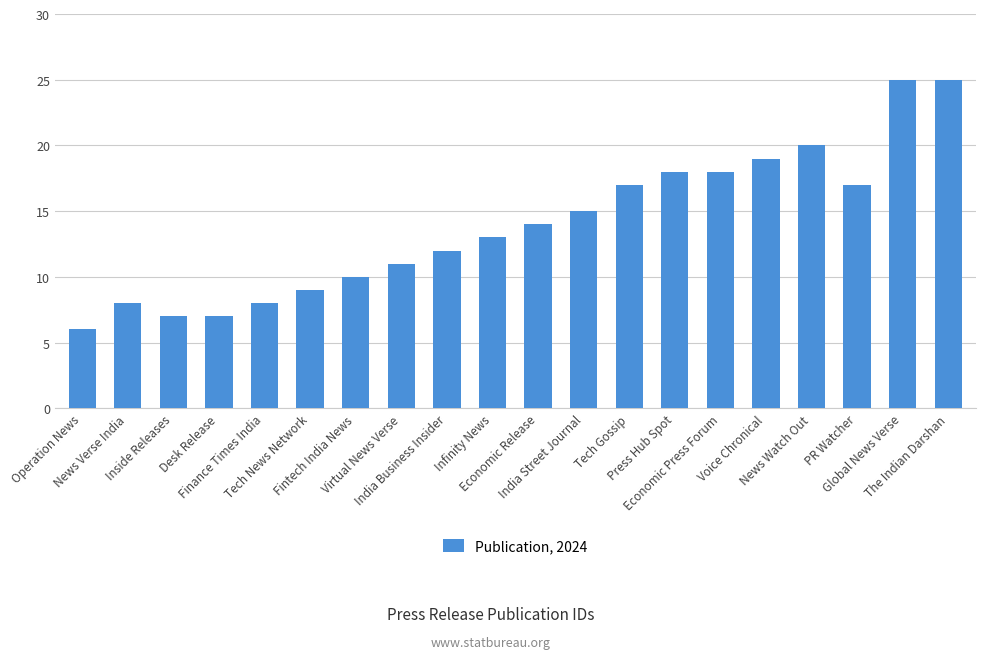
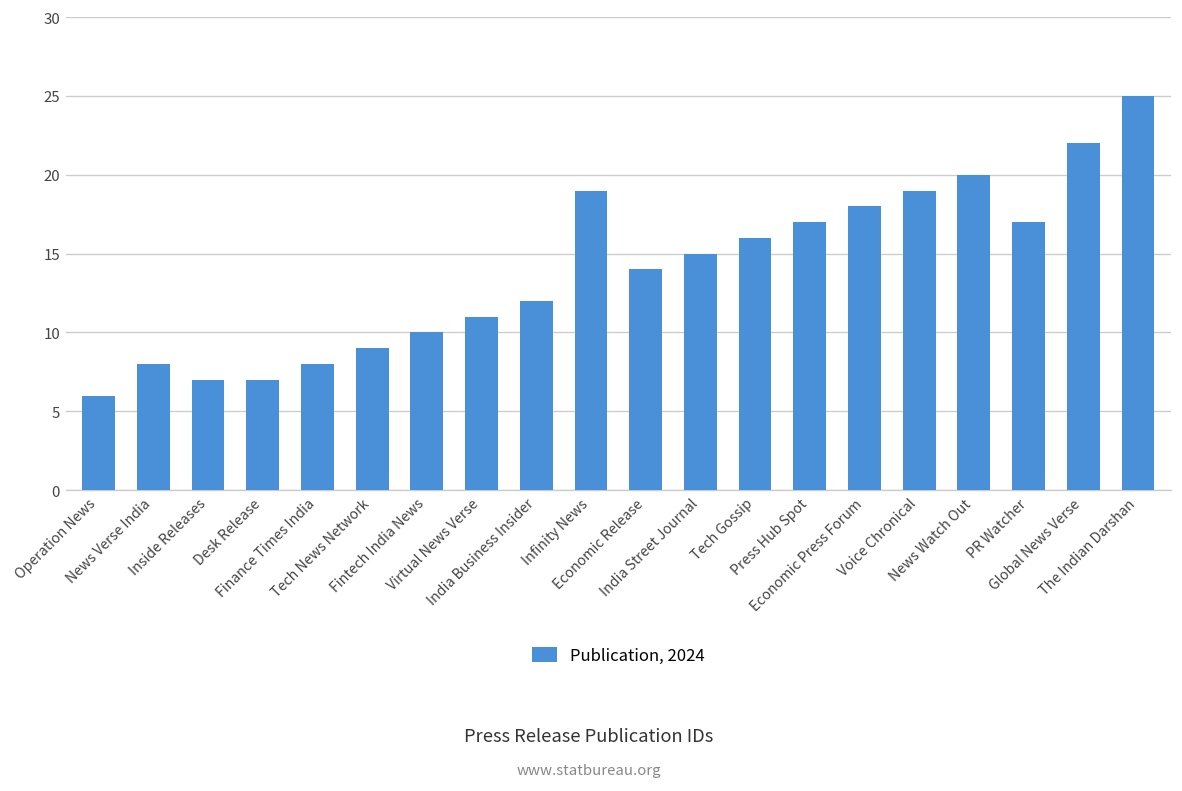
Infinity News: 13 -> 19
Tech Gossip: 17 -> 16
Press Hub Spot: 18 -> 17
Global News Verse: 25 -> 22
